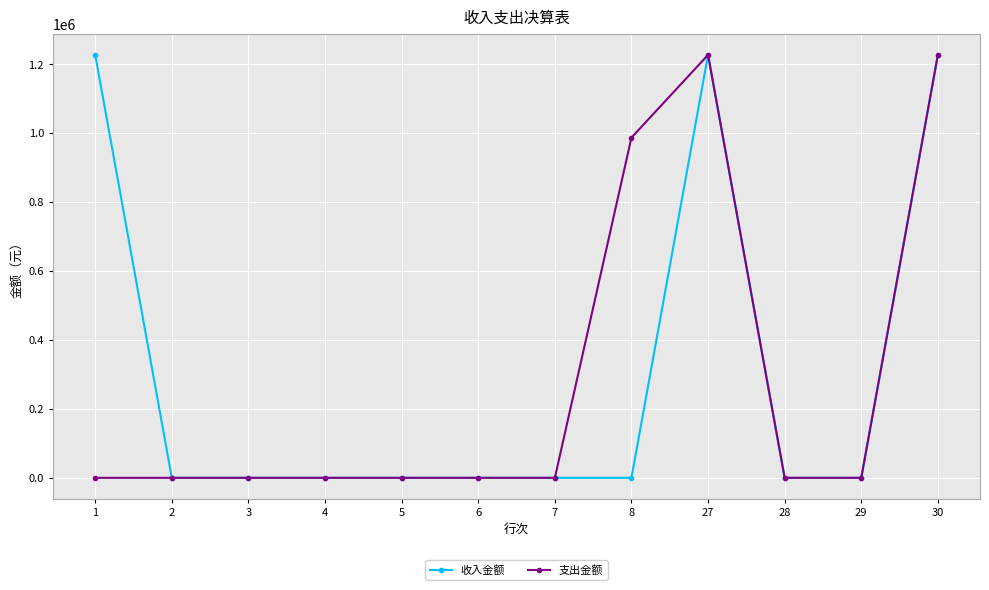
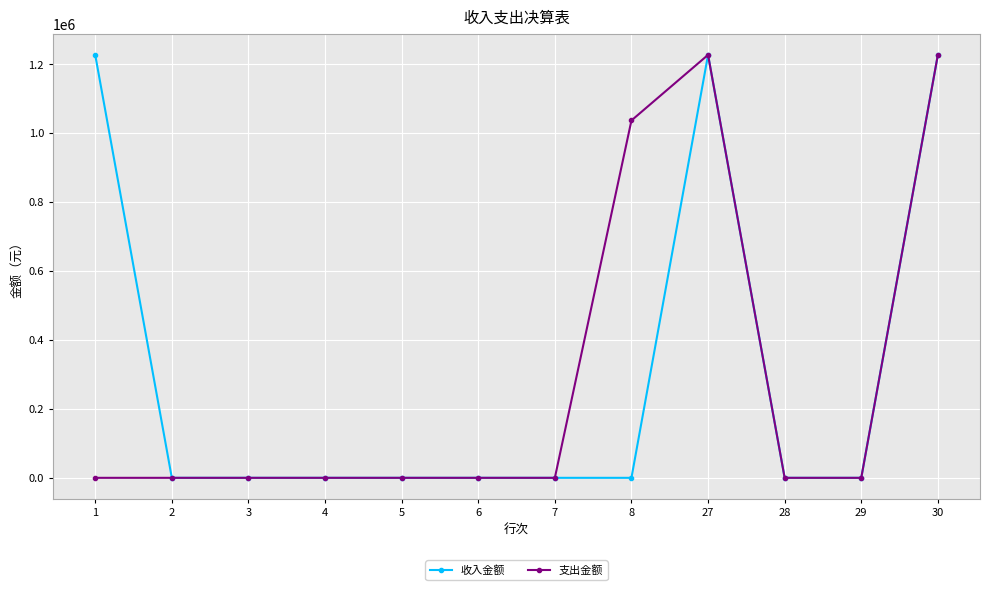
支出金额, 8: 990000 -> 1040000
